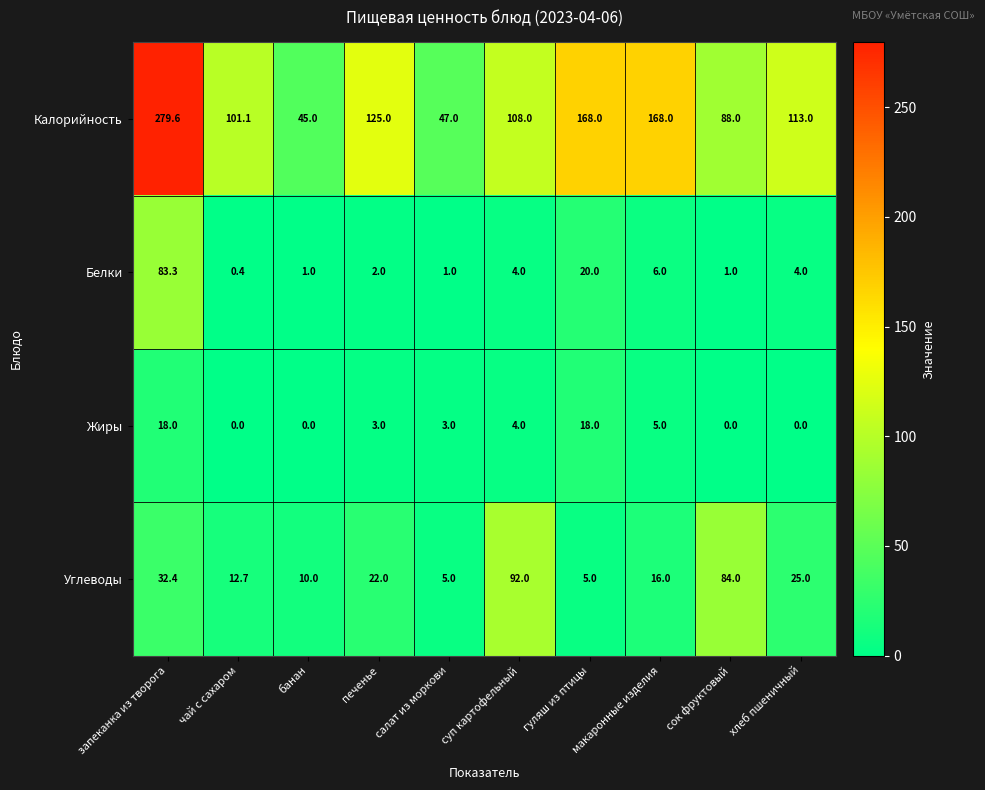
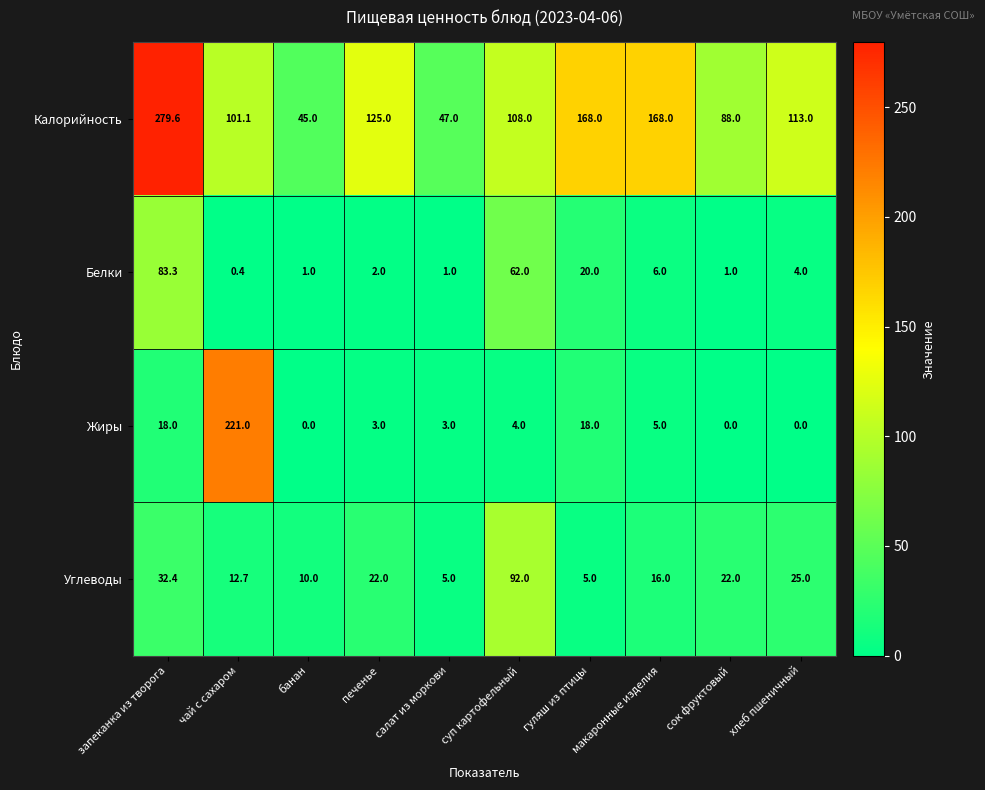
Белки, суп картофельный: 4.0 -> 62.0
Жиры, чай с сахаром: 0.0 -> 221.0
Углеводы, сок фруктовый: 84.0 -> 22.0
